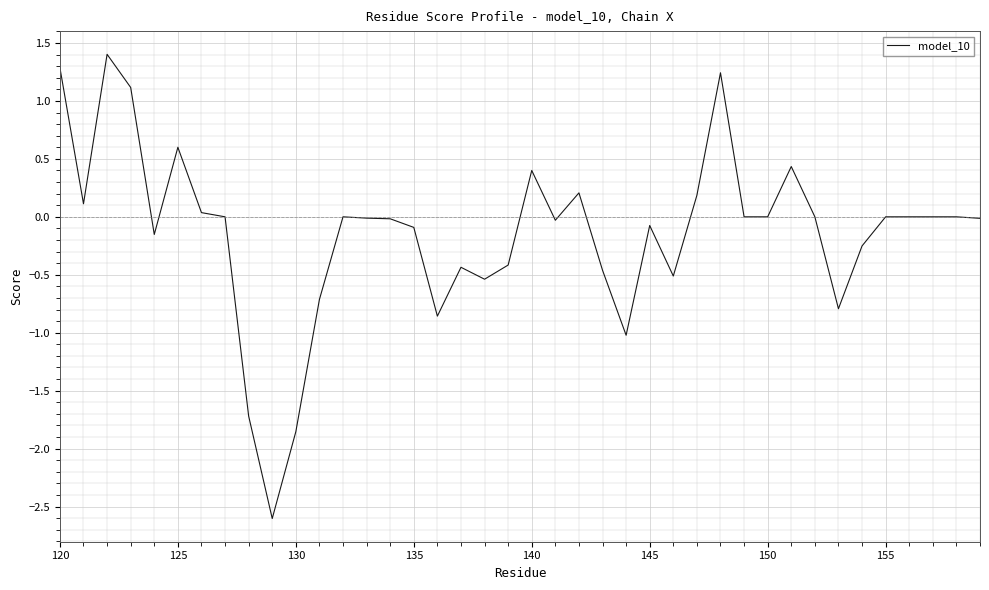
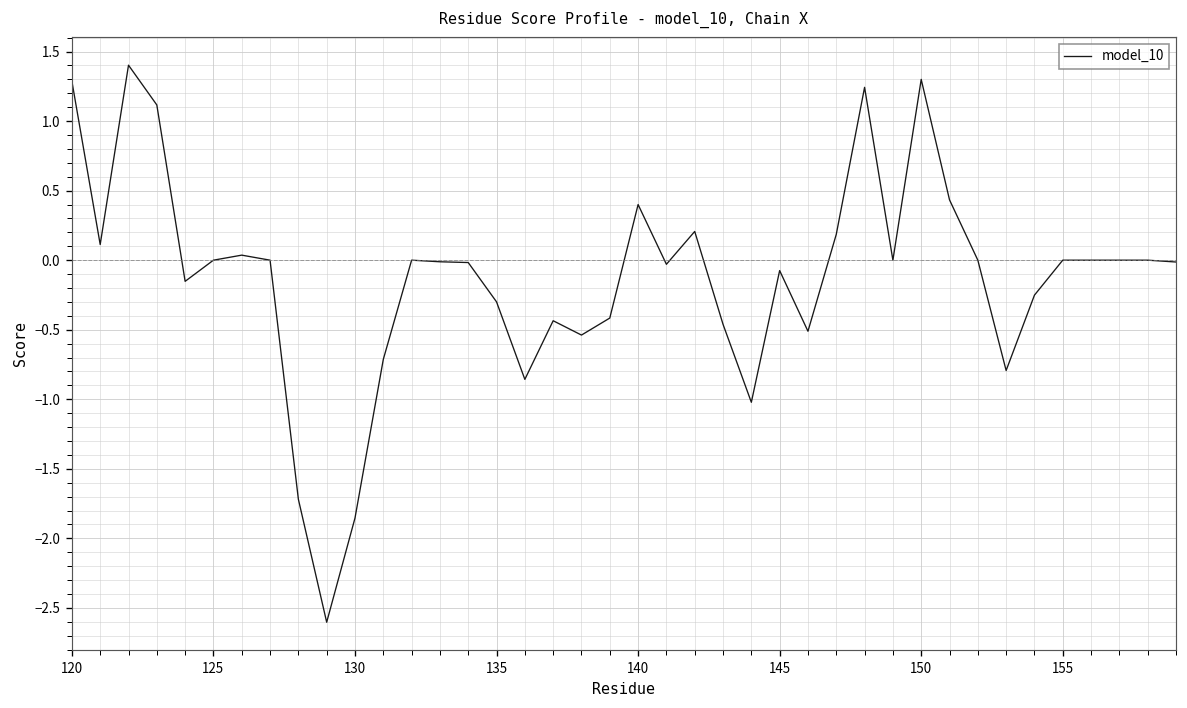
125: 0.6 -> 0.0
135: -0.09 -> -0.30
150: 0.0 -> 1.3
